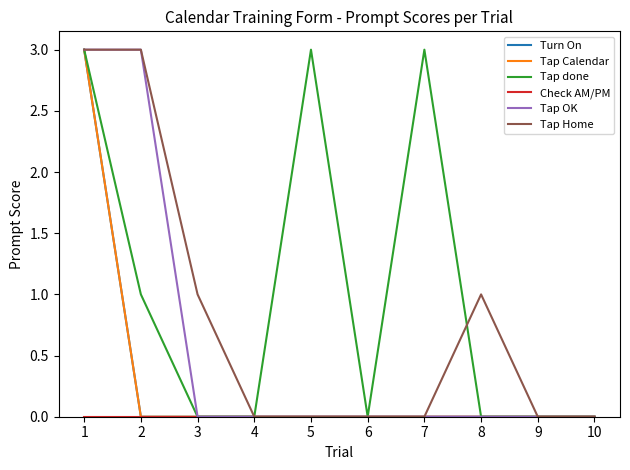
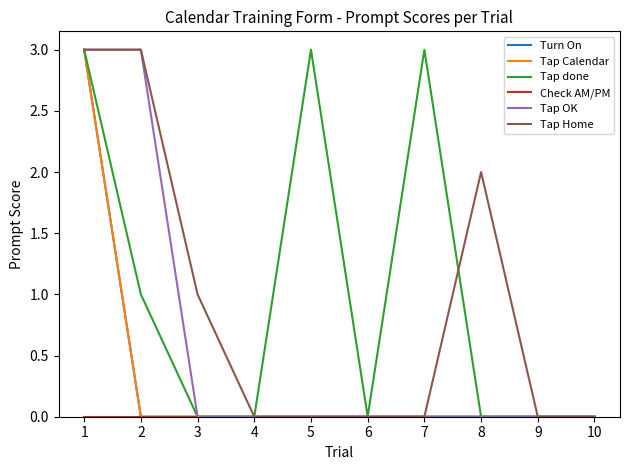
Tap Home, 8: 1 -> 2
